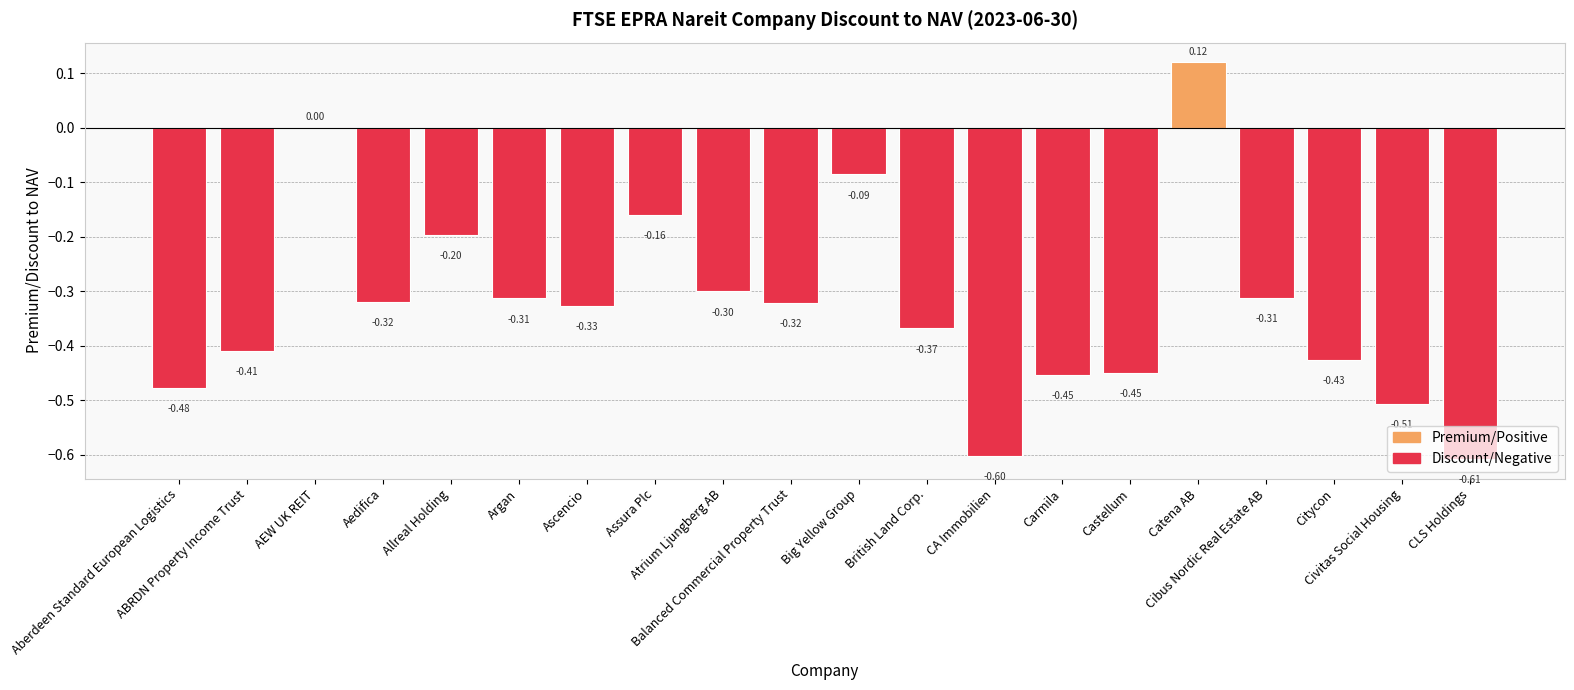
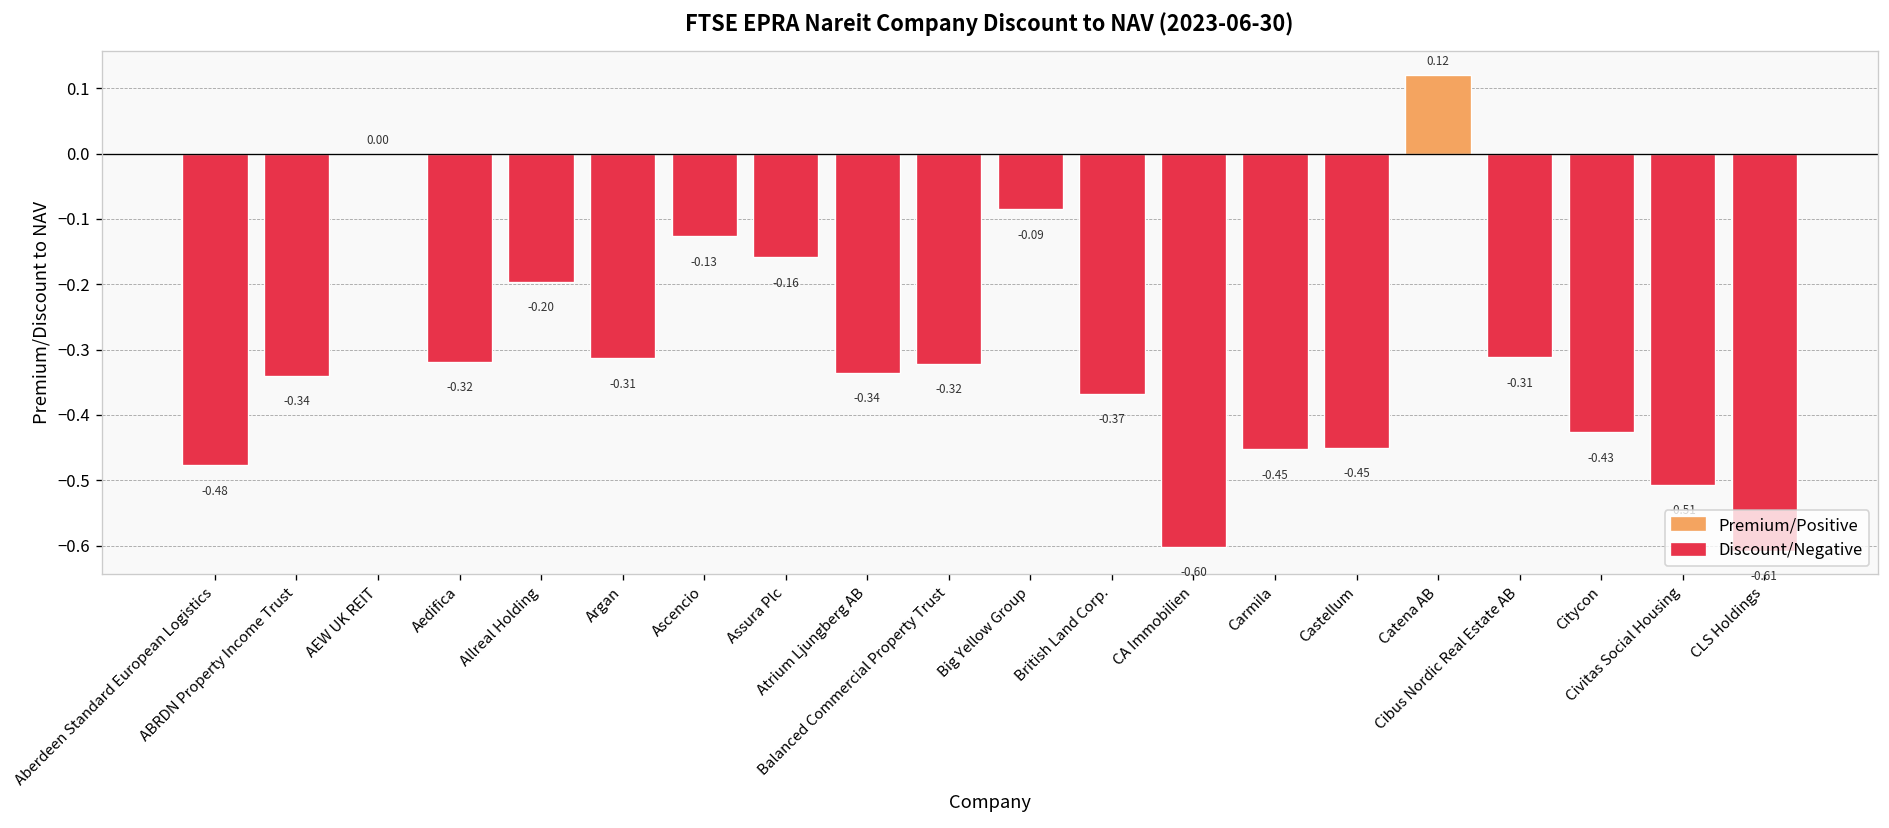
ABRDN Property Income Trust: -0.41 -> -0.34
Ascencio: -0.33 -> -0.13
Atrium Ljungberg AB: -0.30 -> -0.34
